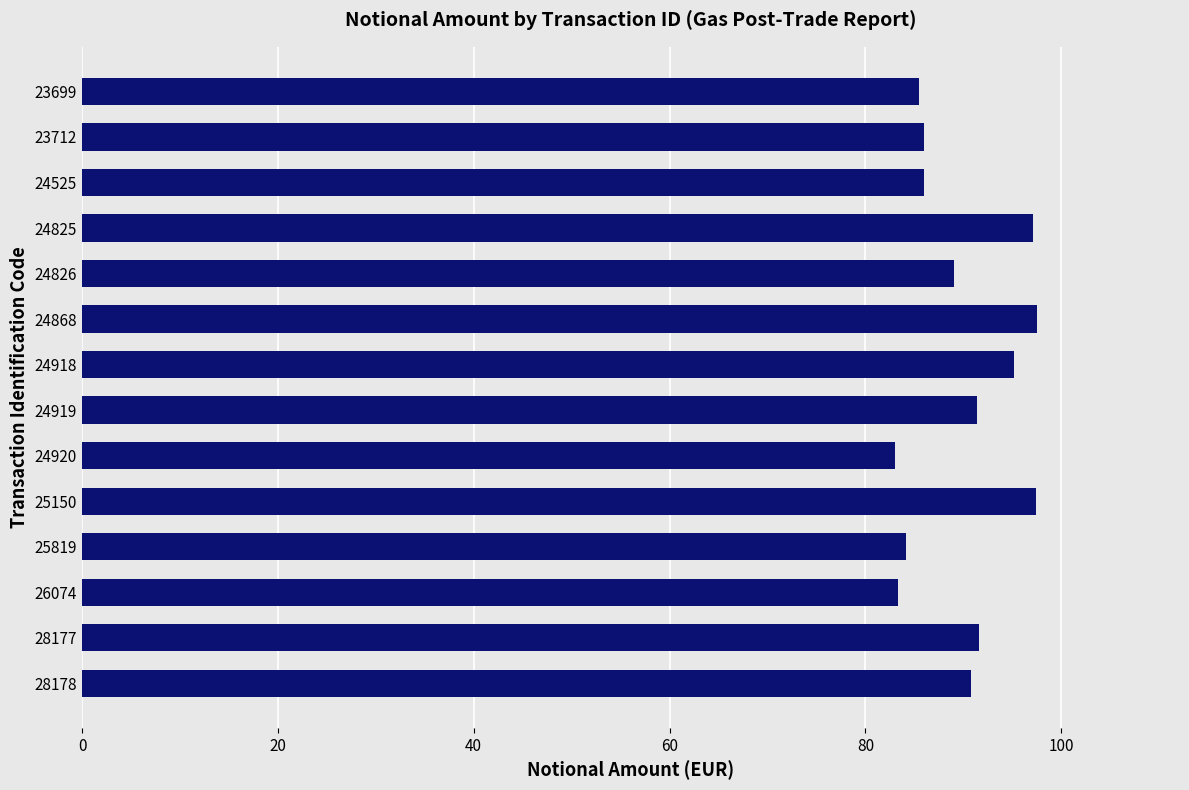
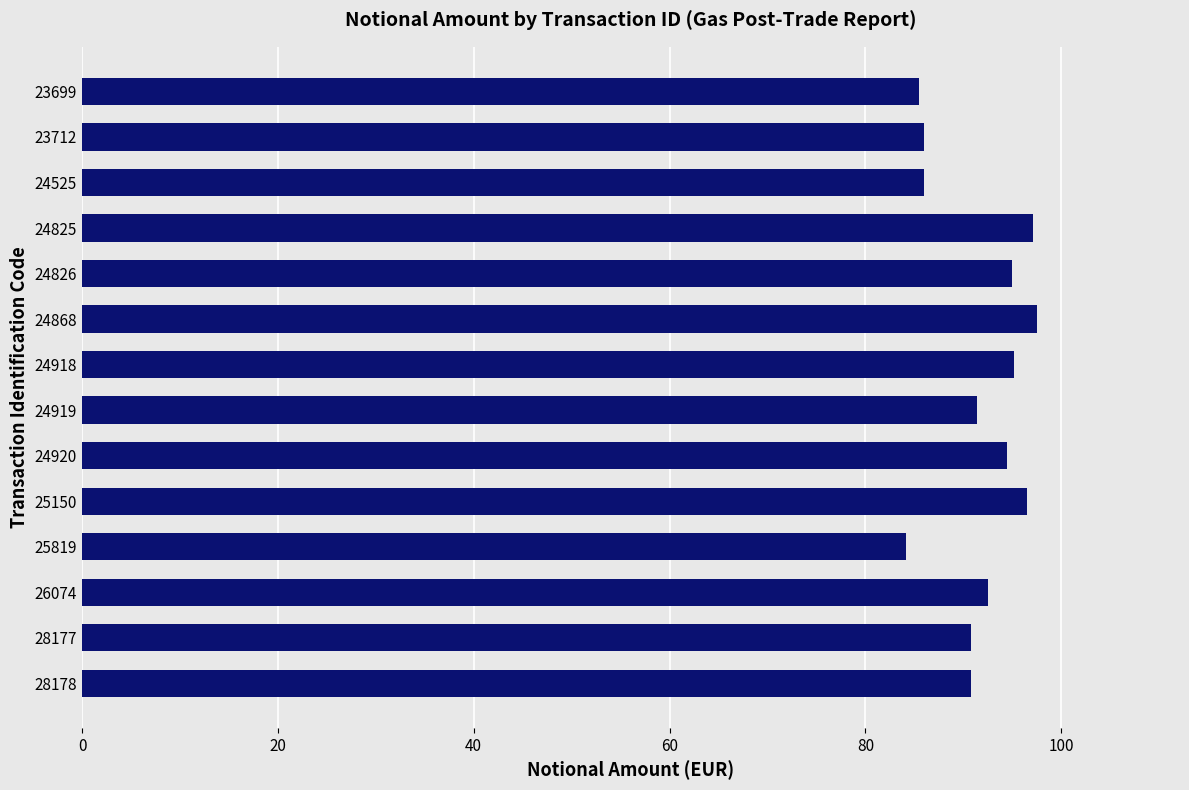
24826: 89 -> 95
24920: 83 -> 95
25150: 97.4 -> 96.5
26074: 83 -> 93
28177: 92 -> 91
